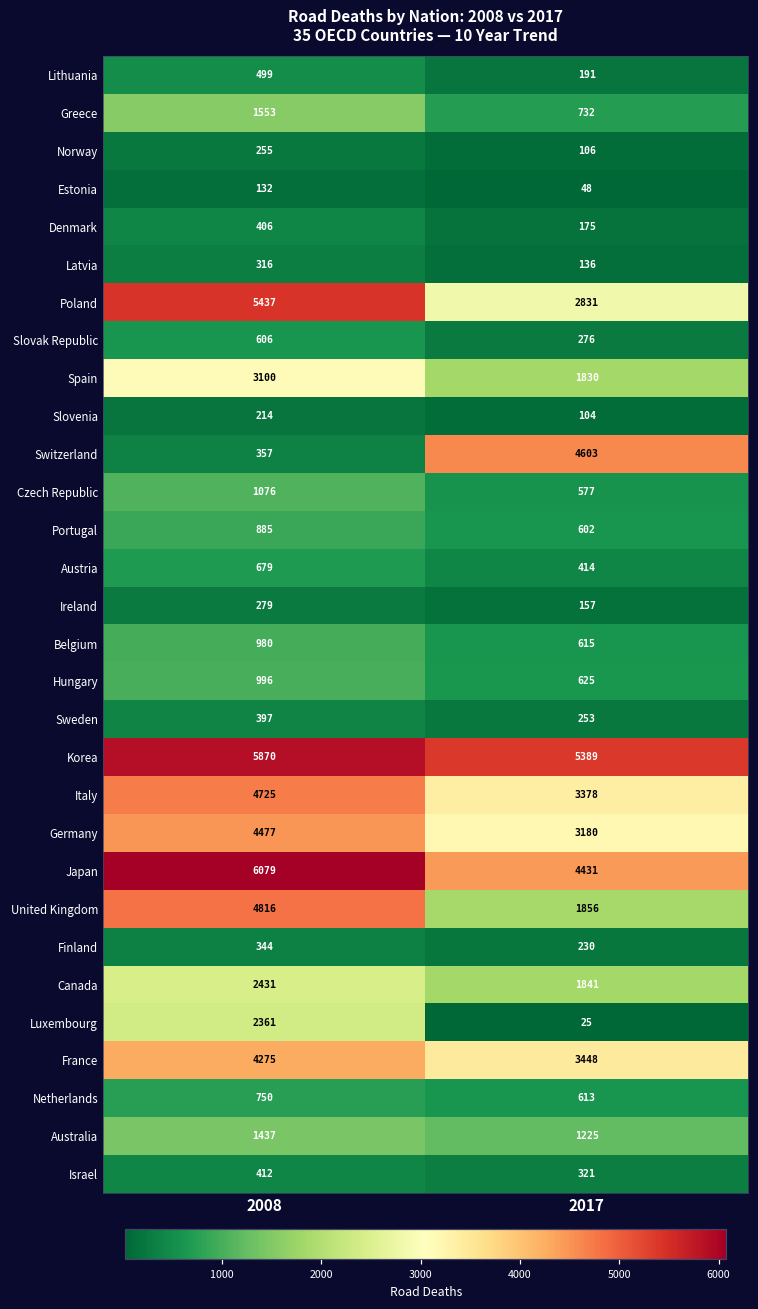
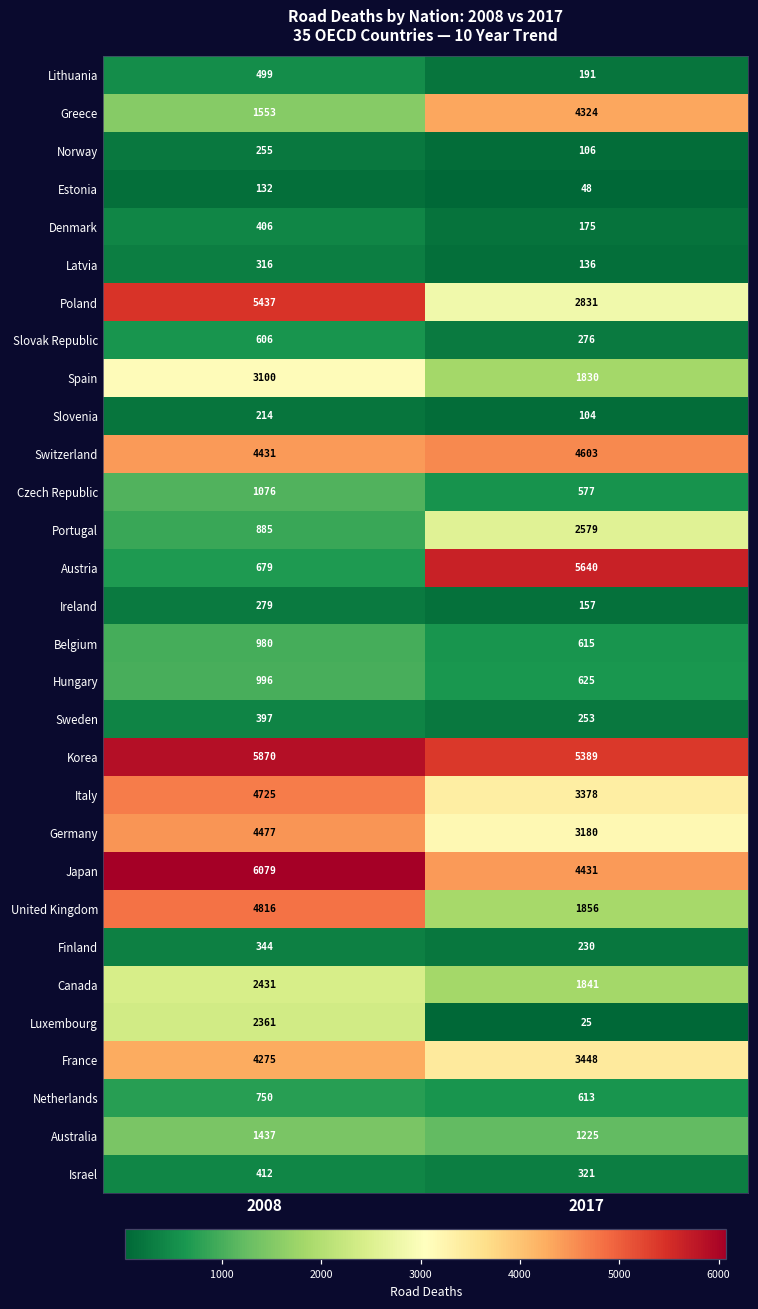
Greece, 2017: 732 -> 4324
Switzerland, 2008: 357 -> 4431
Portugal, 2017: 602 -> 2579
Austria, 2017: 414 -> 5640
